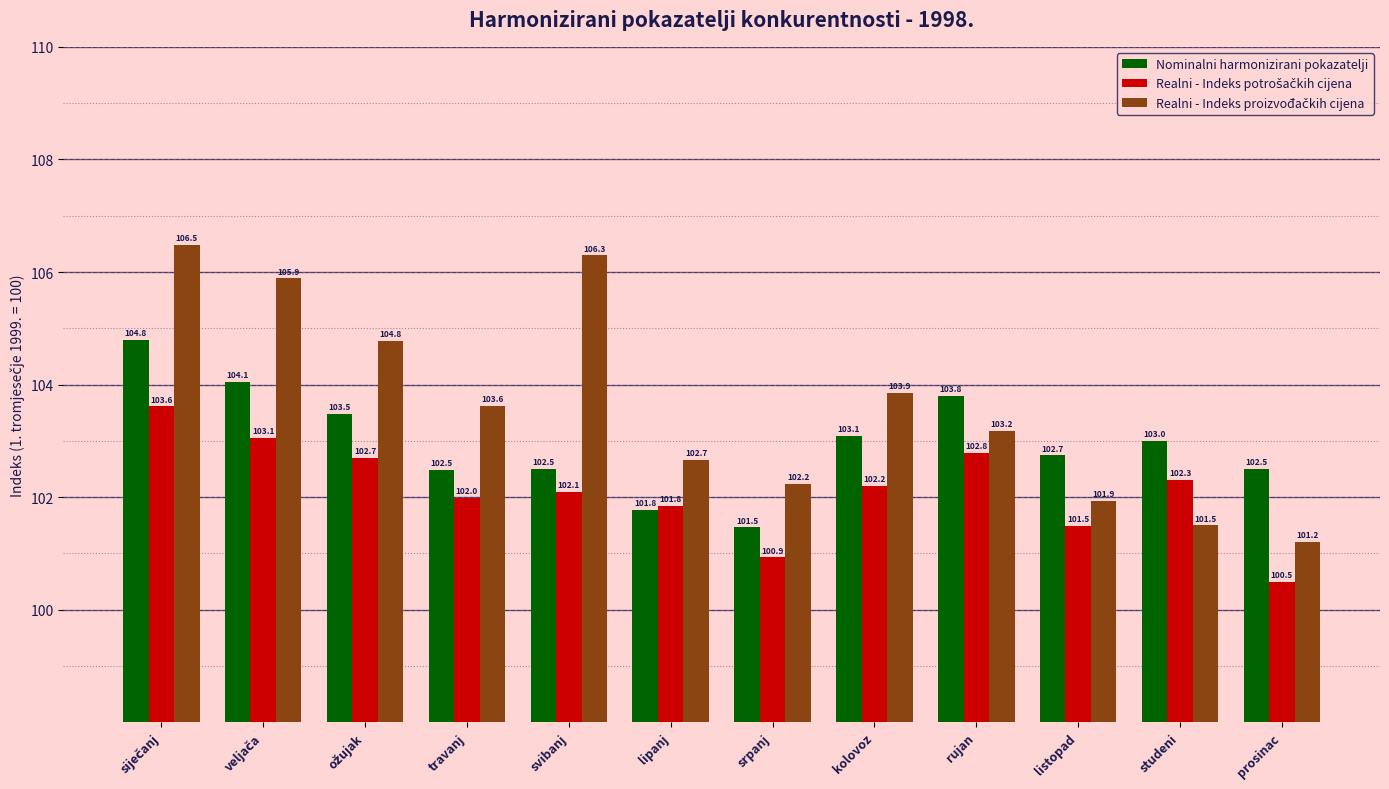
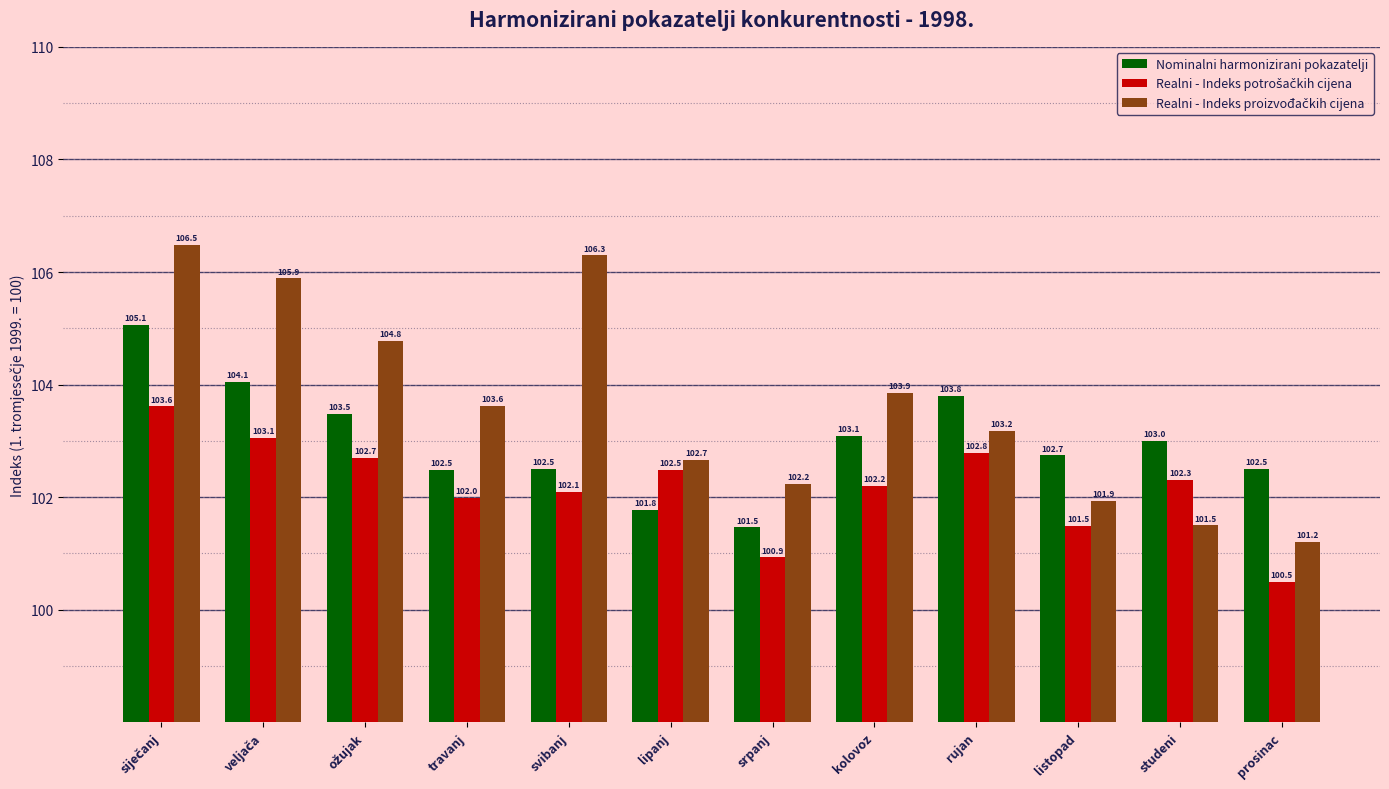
Nominalni harmonizirani pokazatelji, siječanj: 104.8 -> 105.1
Realni - Indeks potrošačkih cijena, lipanj: 101.8 -> 102.5
